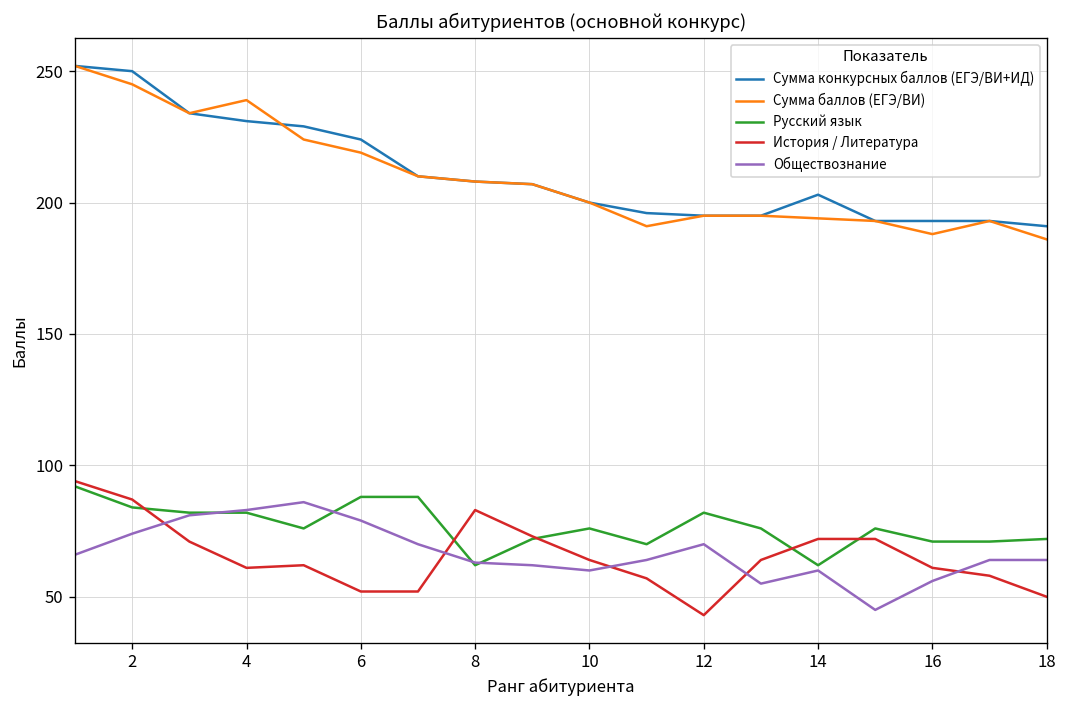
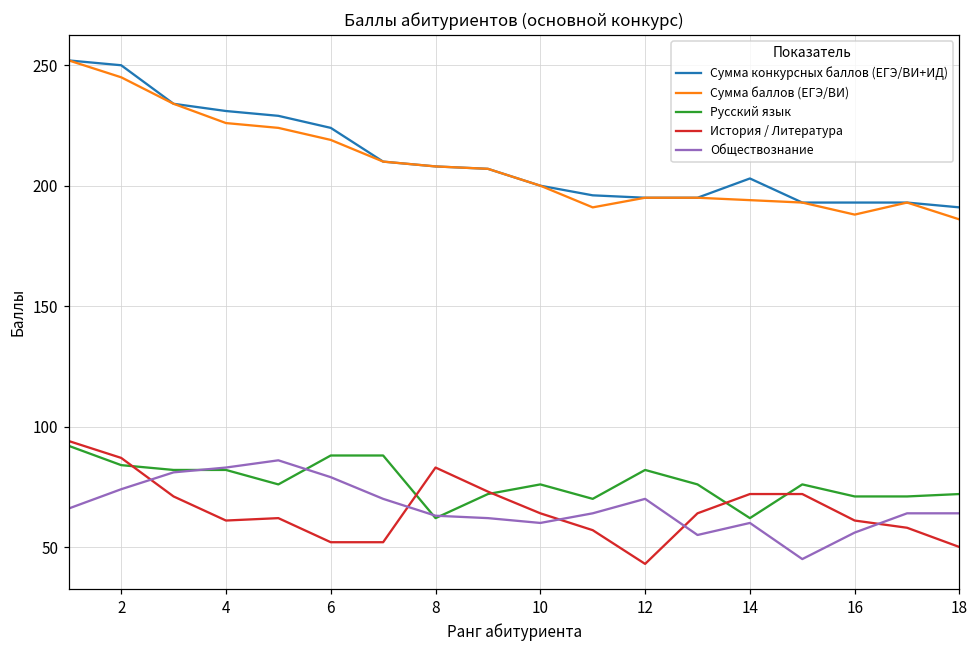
Сумма баллов (ЕГЭ/ВИ), 4: 239 -> 226
